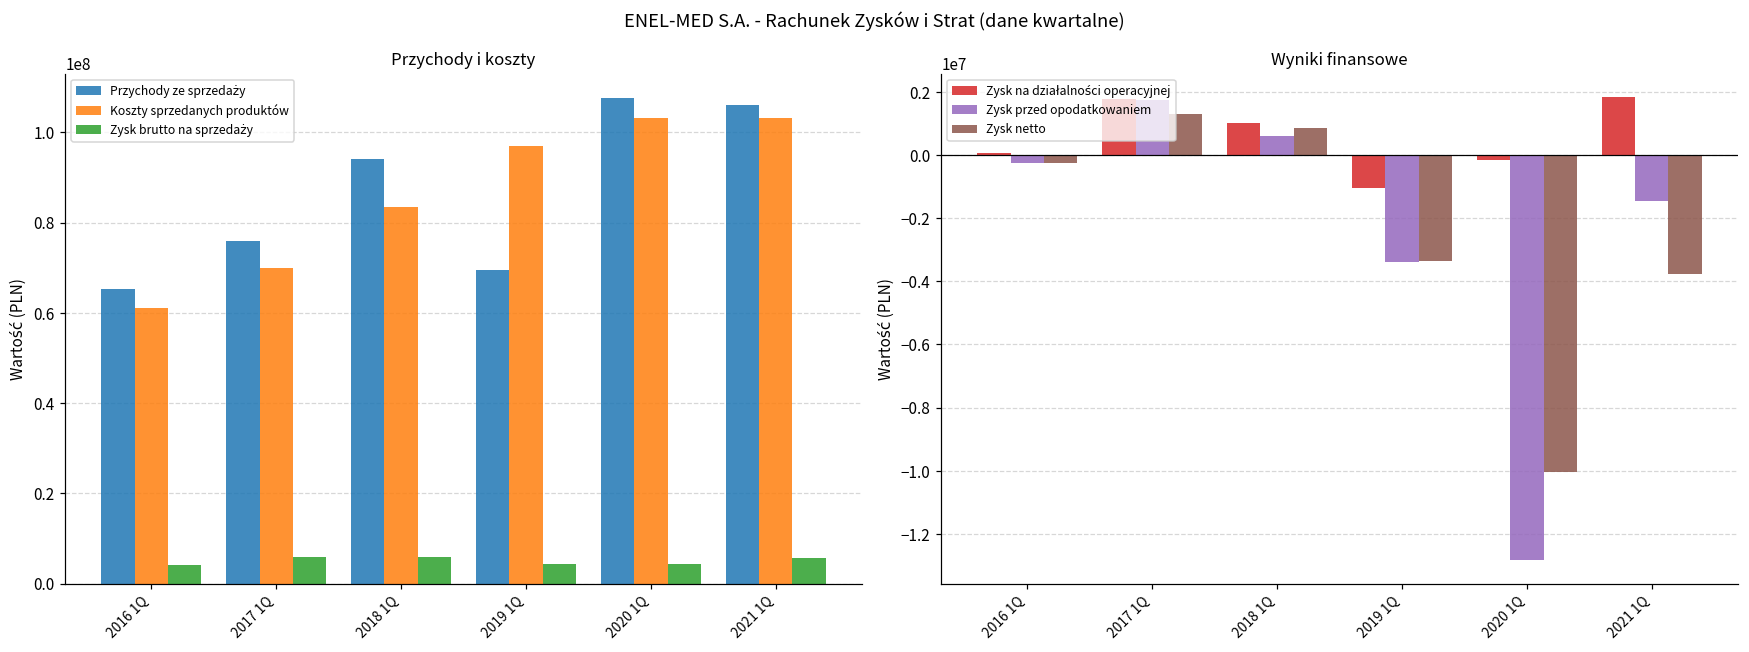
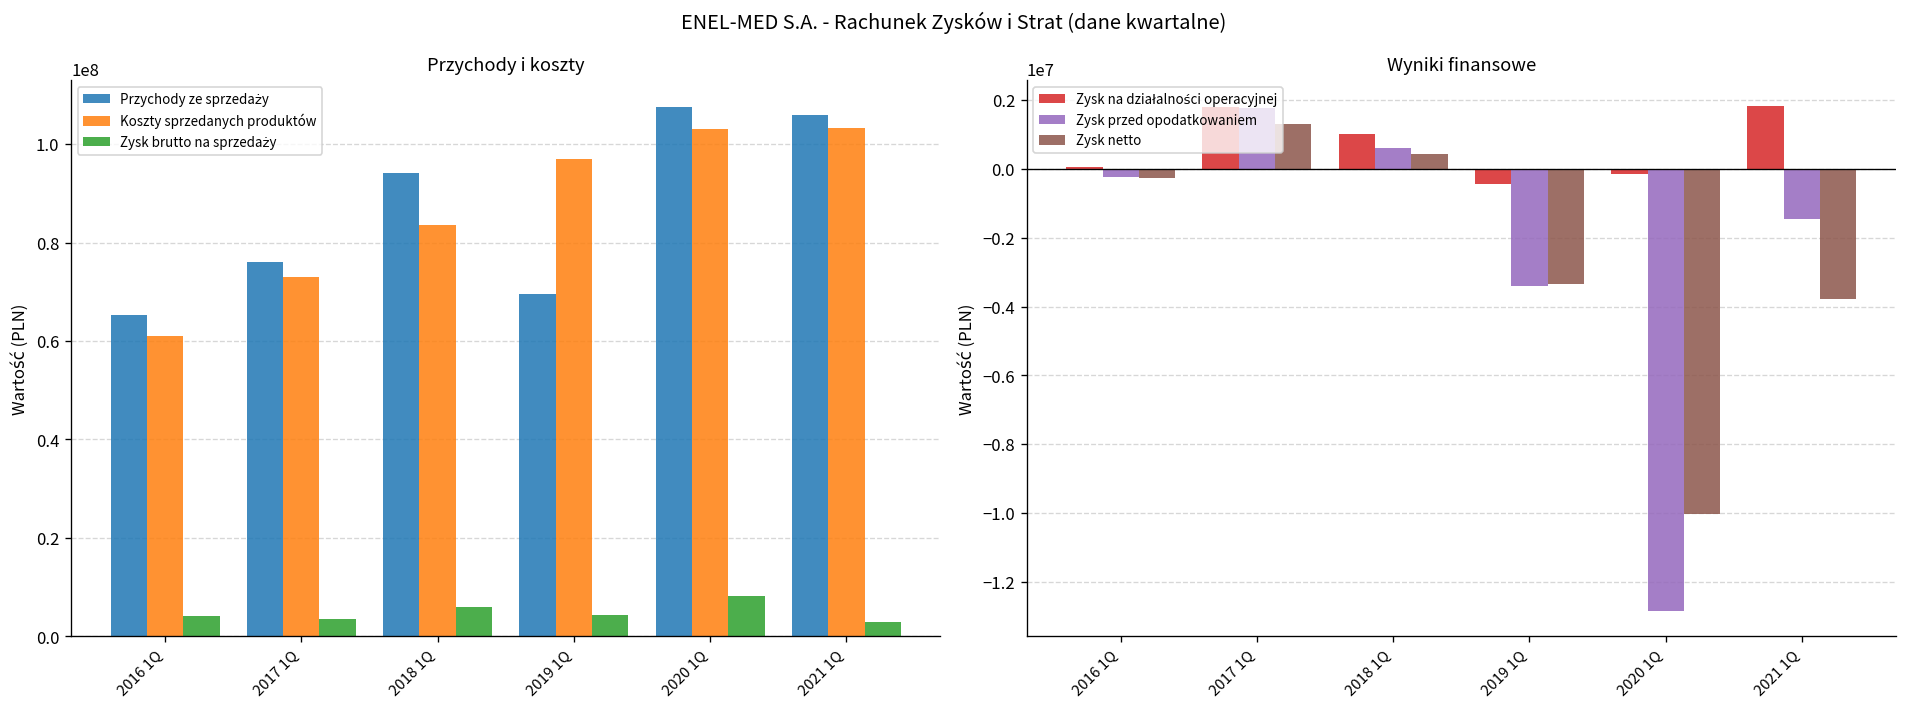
Przychody i koszty, Koszty sprzedanych produktów, 2017 1Q: 70000000 -> 73000000
Przychody i koszty, Zysk brutto na sprzedaży, 2017 1Q: 6000000 -> 4000000
Przychody i koszty, Zysk brutto na sprzedaży, 2020 1Q: 4000000 -> 8000000
Przychody i koszty, Zysk brutto na sprzedaży, 2021 1Q: 6000000 -> 3000000
Wyniki finansowe, Zysk netto, 2018 1Q: 800000 -> 400000
Wyniki finansowe, Zysk na działalności operacyjnej, 2019 1Q: -1000000 -> -400000
